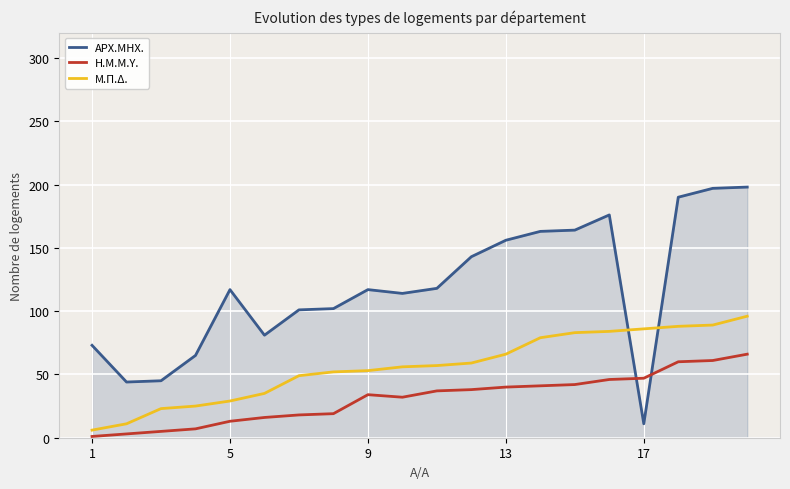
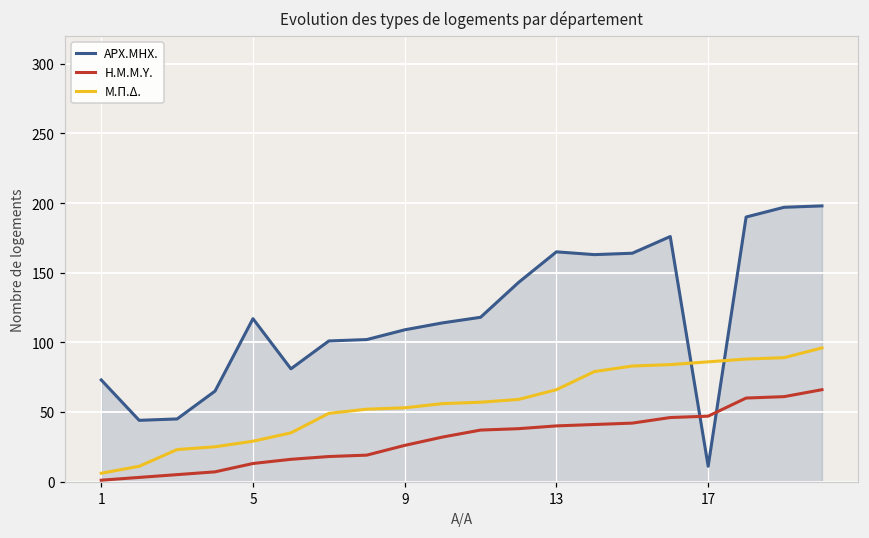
ΑΡΧ.ΜΗΧ., 9: 117 -> 109
Η.Μ.Μ.Υ., 9: 34 -> 26
ΑΡΧ.ΜΗΧ., 13: 156 -> 165
